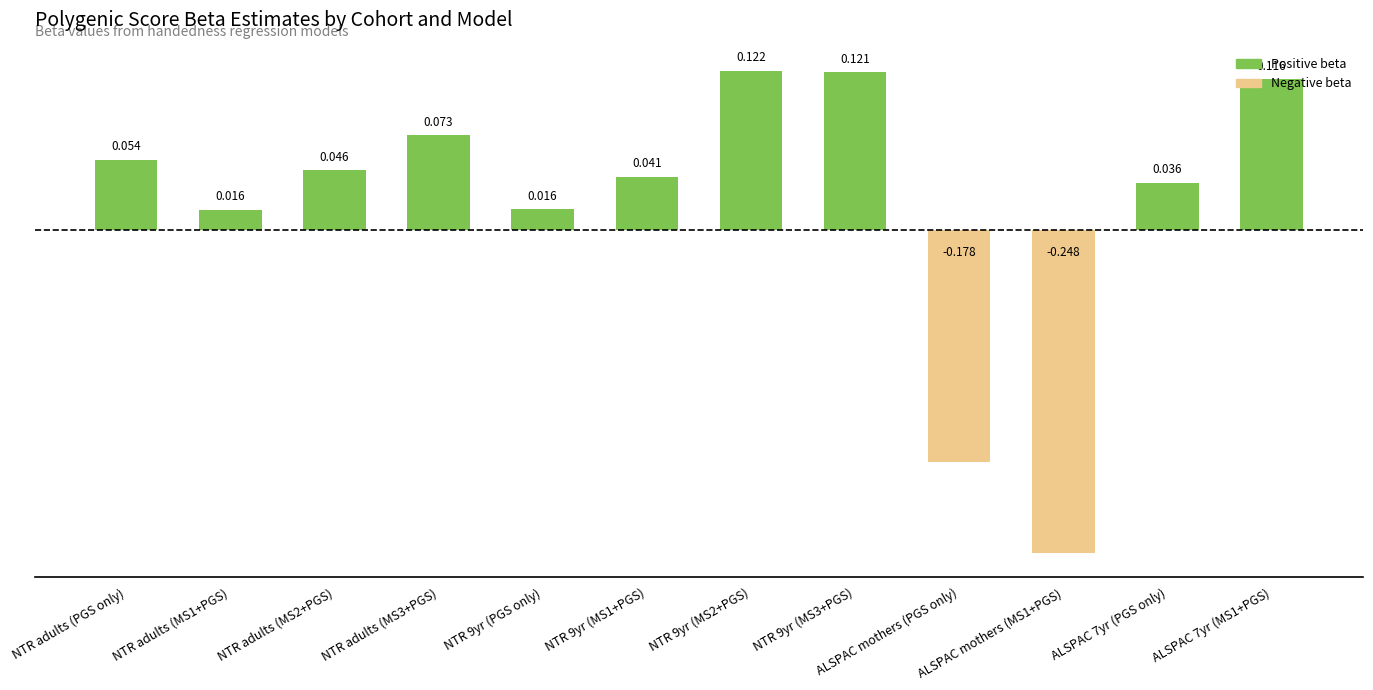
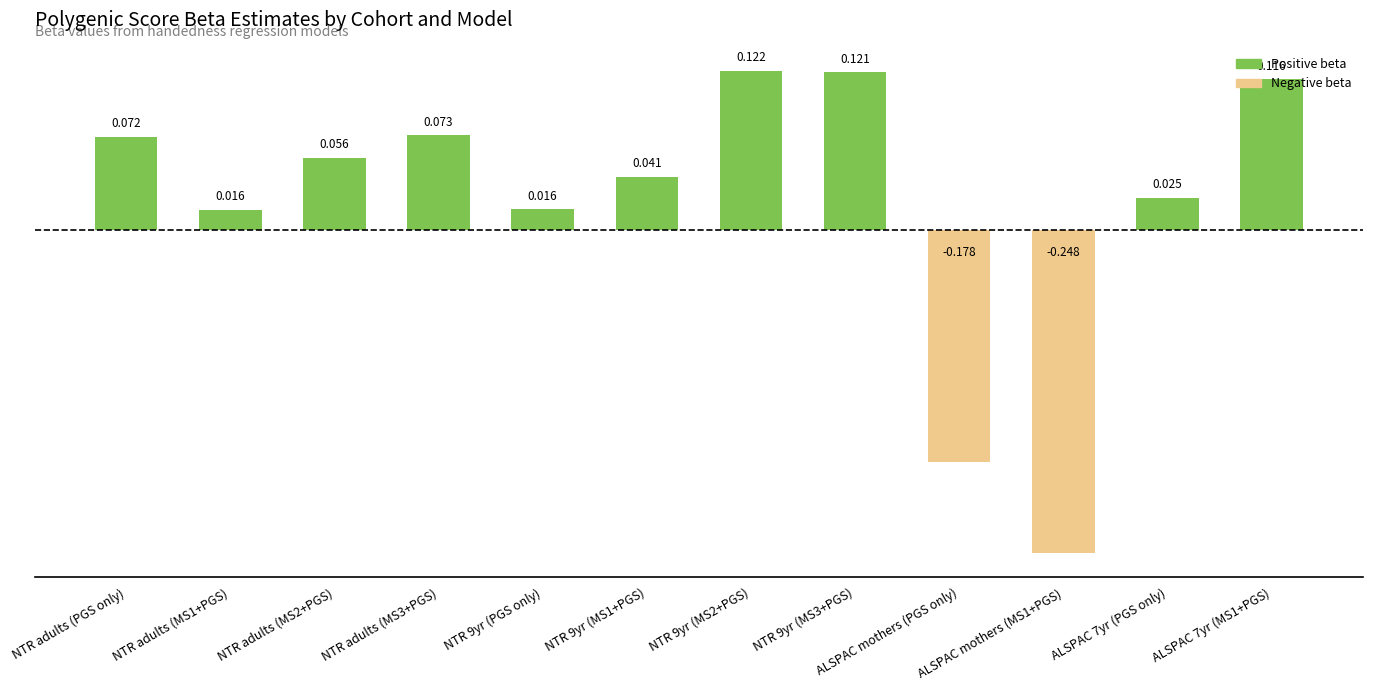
NTR adults (PGS only): 0.054 -> 0.072
NTR adults (MS2+PGS): 0.046 -> 0.056
ALSPAC 7yr (PGS only): 0.036 -> 0.025
